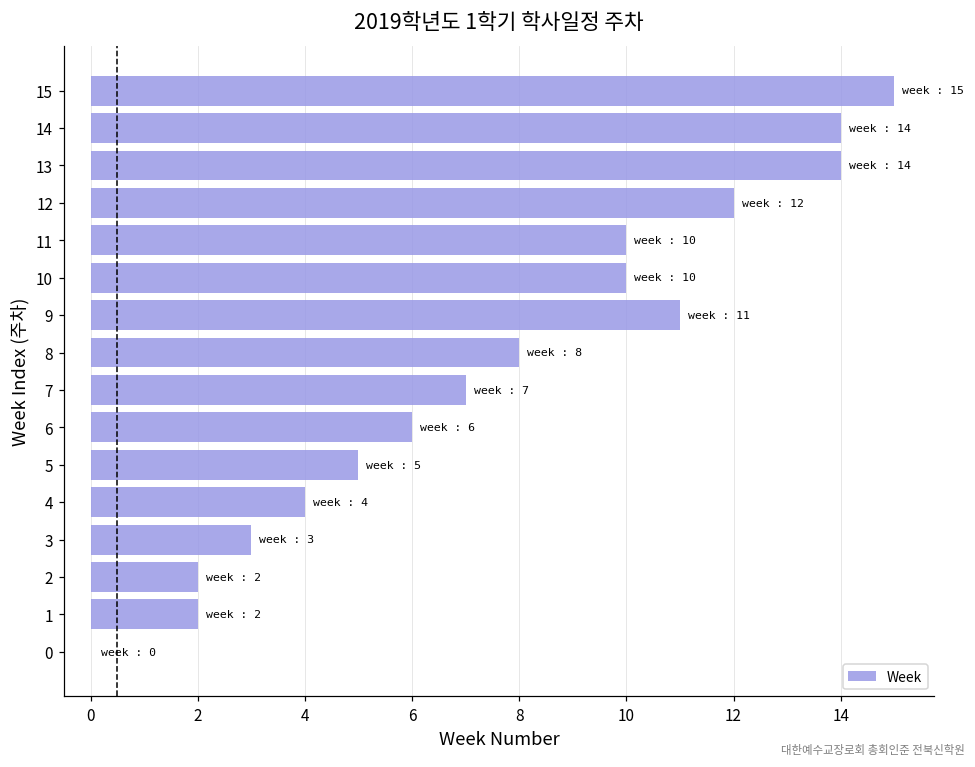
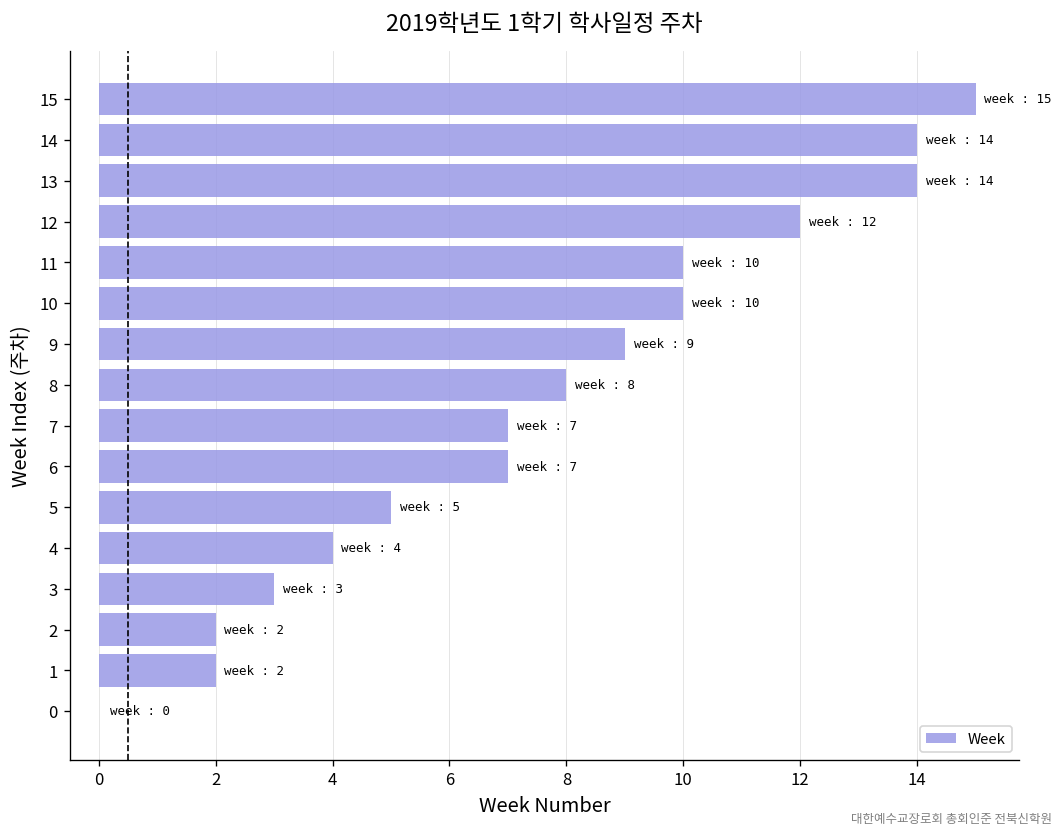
9: 11 -> 9
6: 6 -> 7
